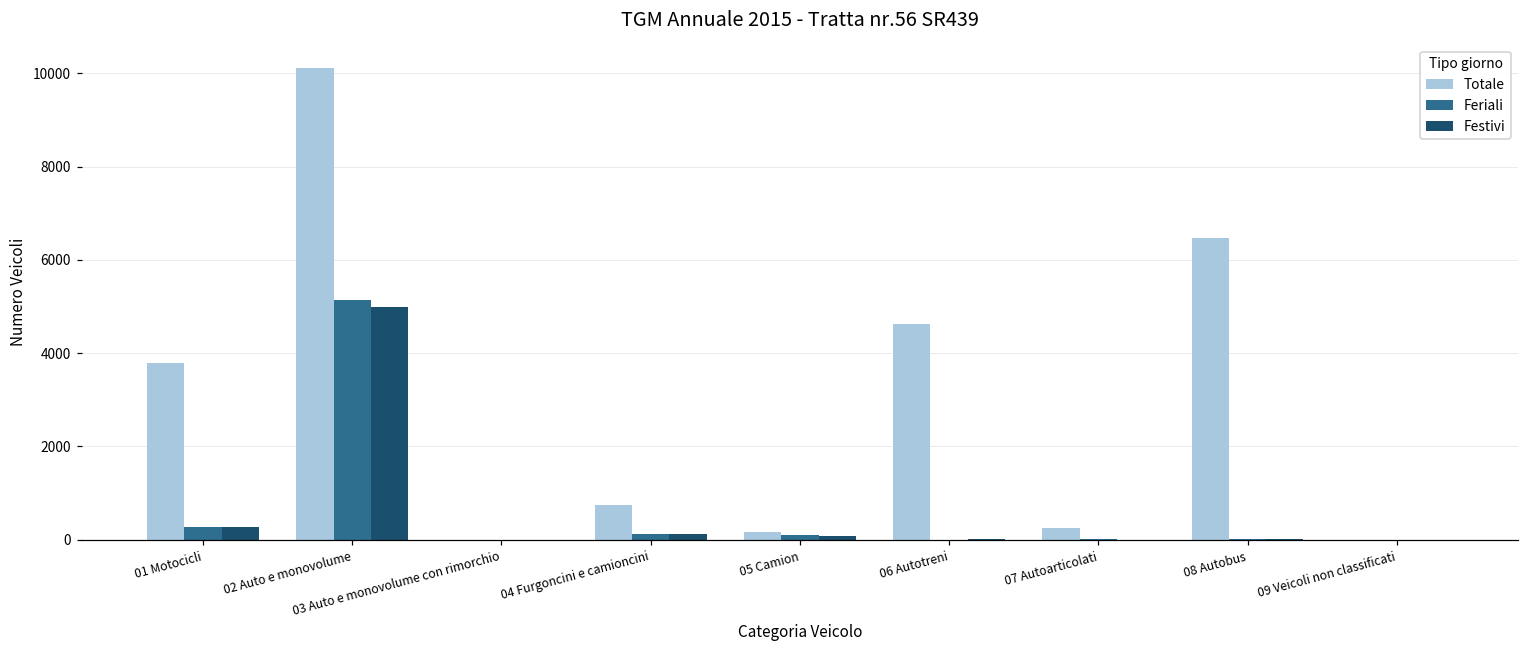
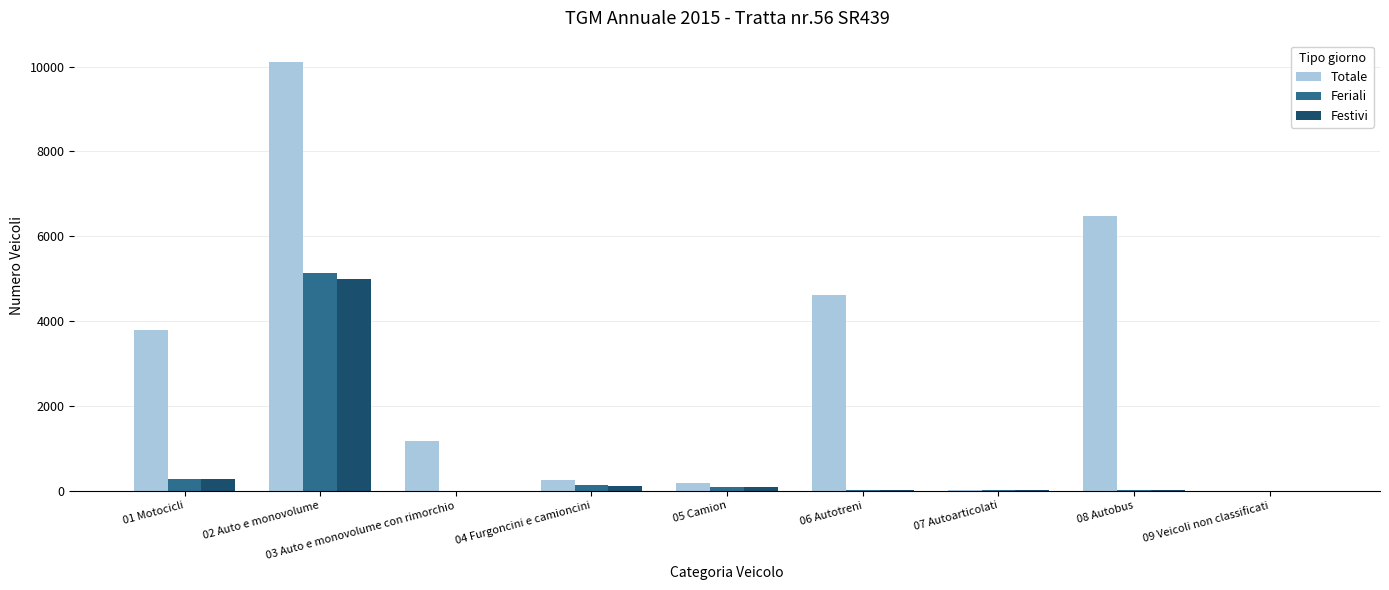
Totale, 03 Auto e monovolume con rimorchio: 0 -> 1200
Totale, 04 Furgoncini e camioncini: 700 -> 200
Totale, 07 Autoarticolati: 300 -> 0
